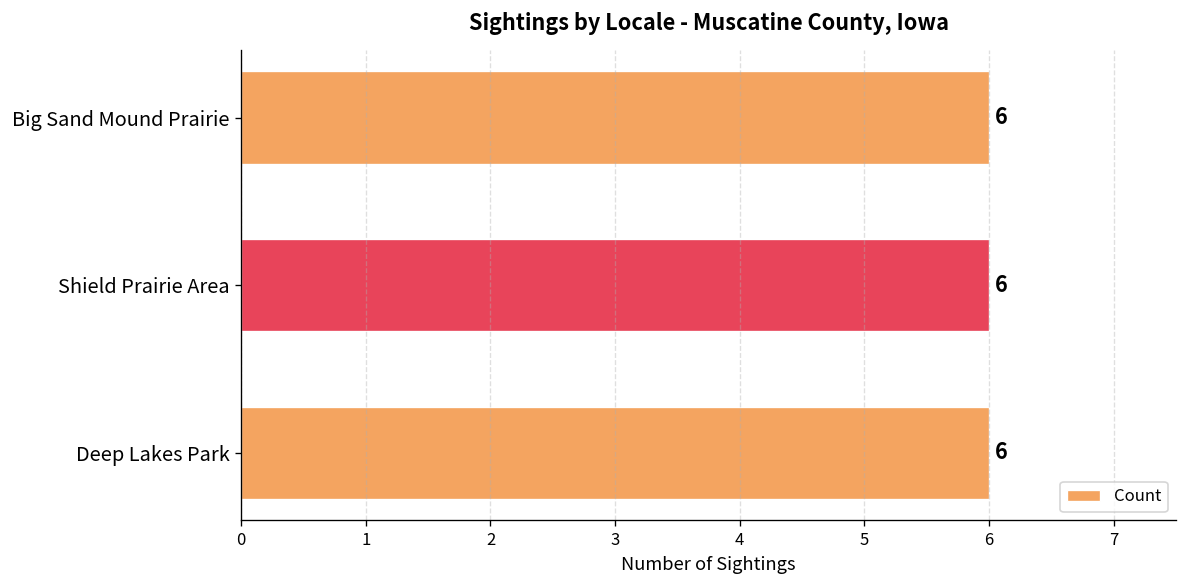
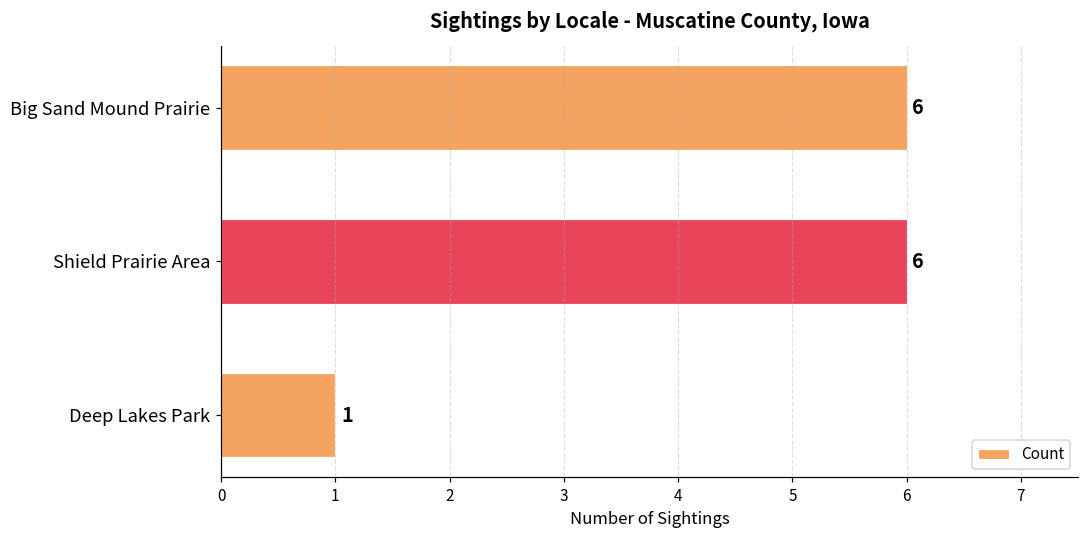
Deep Lakes Park: 6 -> 1
